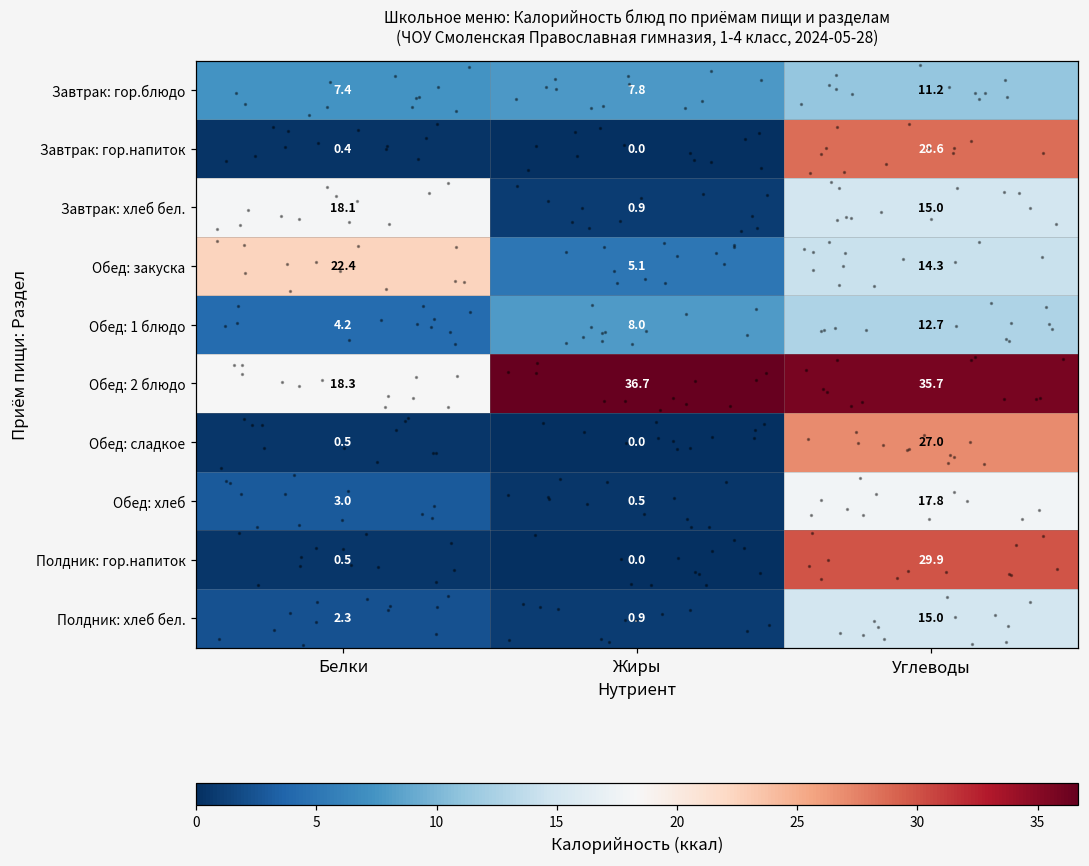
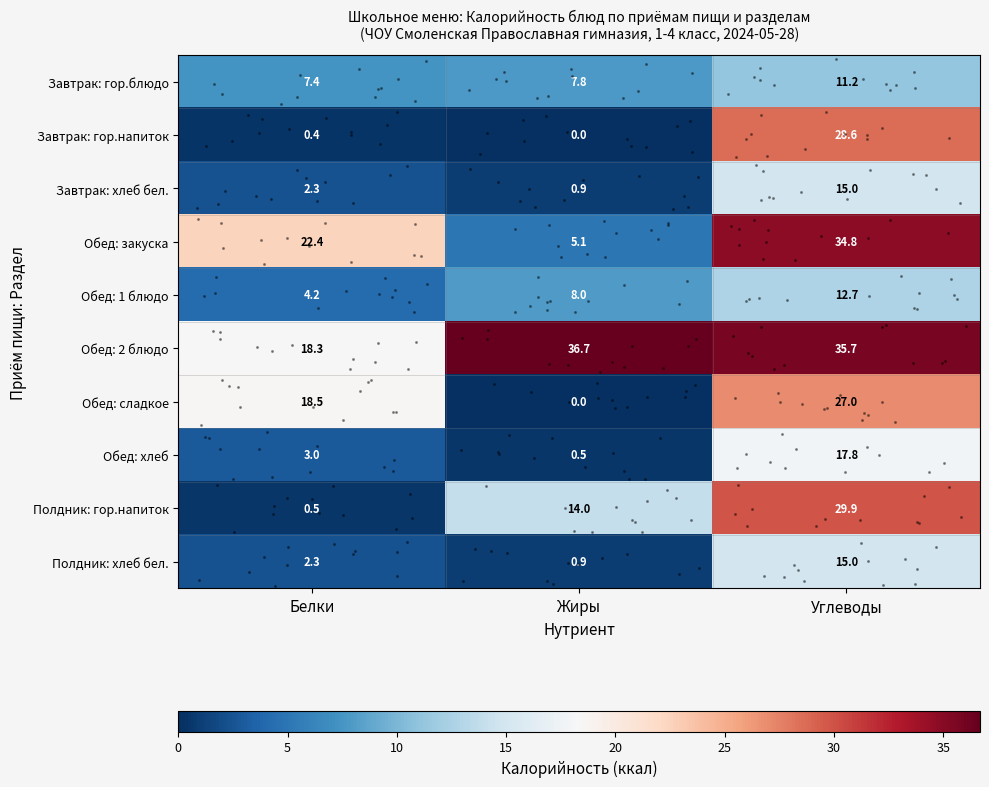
Завтрак: хлеб бел., Белки: 18.1 -> 2.3
Обед: закуска, Углеводы: 14.3 -> 34.8
Обед: сладкое, Белки: 0.5 -> 18.5
Полдник: гор.напиток, Жиры: 0.0 -> 14.0
